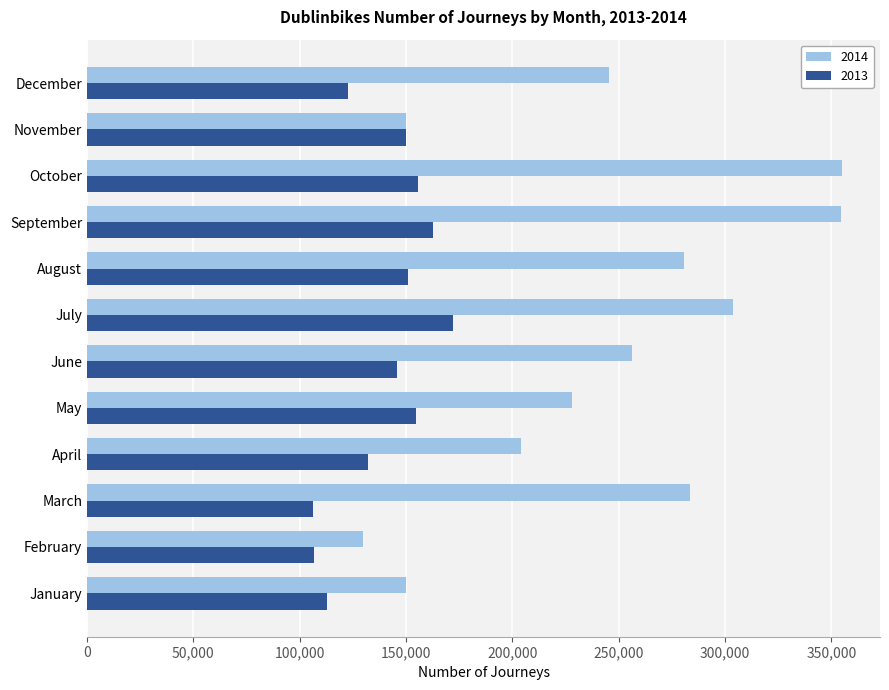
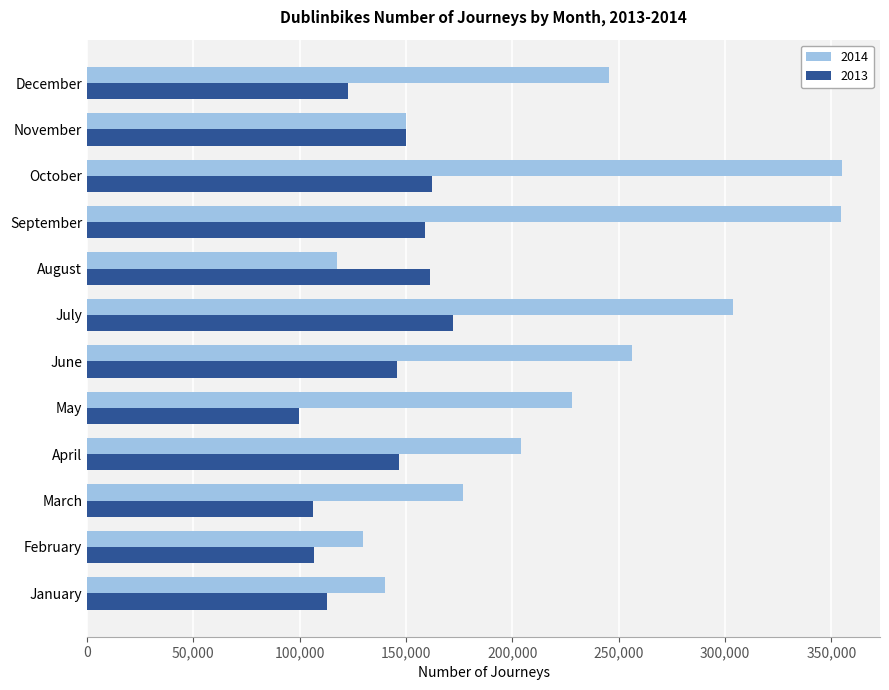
2013, October: 156,000 -> 162,000
2013, September: 163,000 -> 159,000
2014, August: 281,000 -> 117,000
2013, August: 151,000 -> 161,000
2013, May: 155,000 -> 100,000
2013, April: 132,000 -> 147,000
2014, March: 283,000 -> 177,000
2014, January: 150,000 -> 140,000
